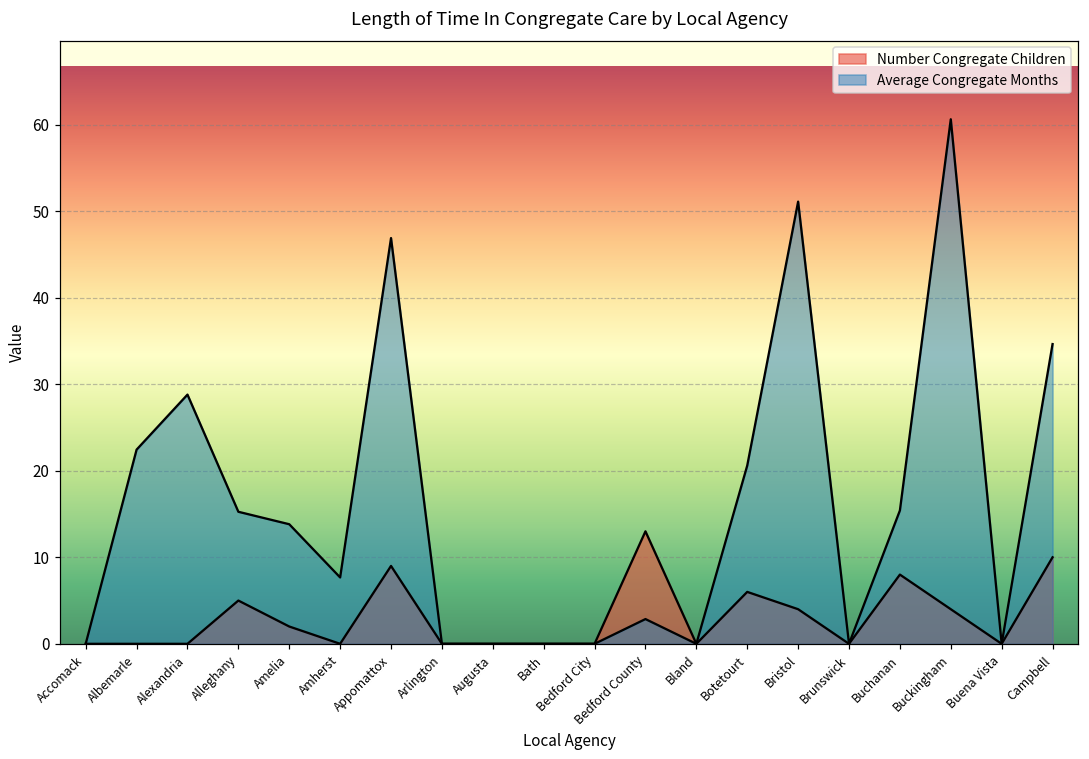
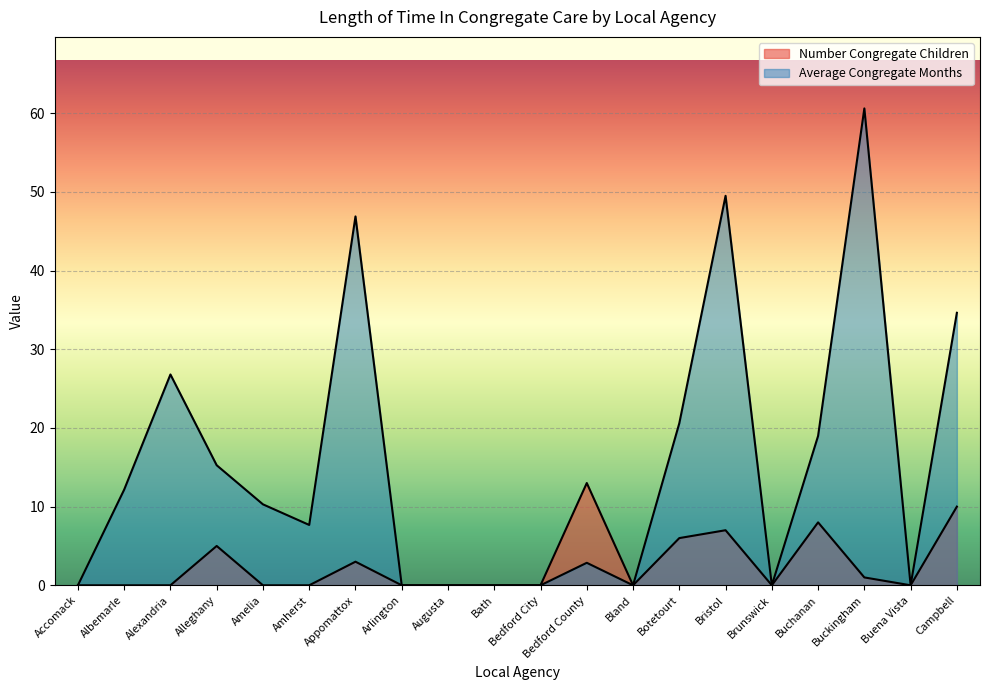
Average Congregate Months, Albemarle: 22 -> 12
Average Congregate Months, Alexandria: 29 -> 27
Number Congregate Children, Amelia: 2 -> 0
Average Congregate Months, Amelia: 14 -> 10
Number Congregate Children, Appomattox: 9 -> 3
Number Congregate Children, Bristol: 4 -> 7
Average Congregate Months, Bristol: 51 -> 50
Average Congregate Months, Buchanan: 15 -> 19
Number Congregate Children, Buckingham: 4 -> 1
